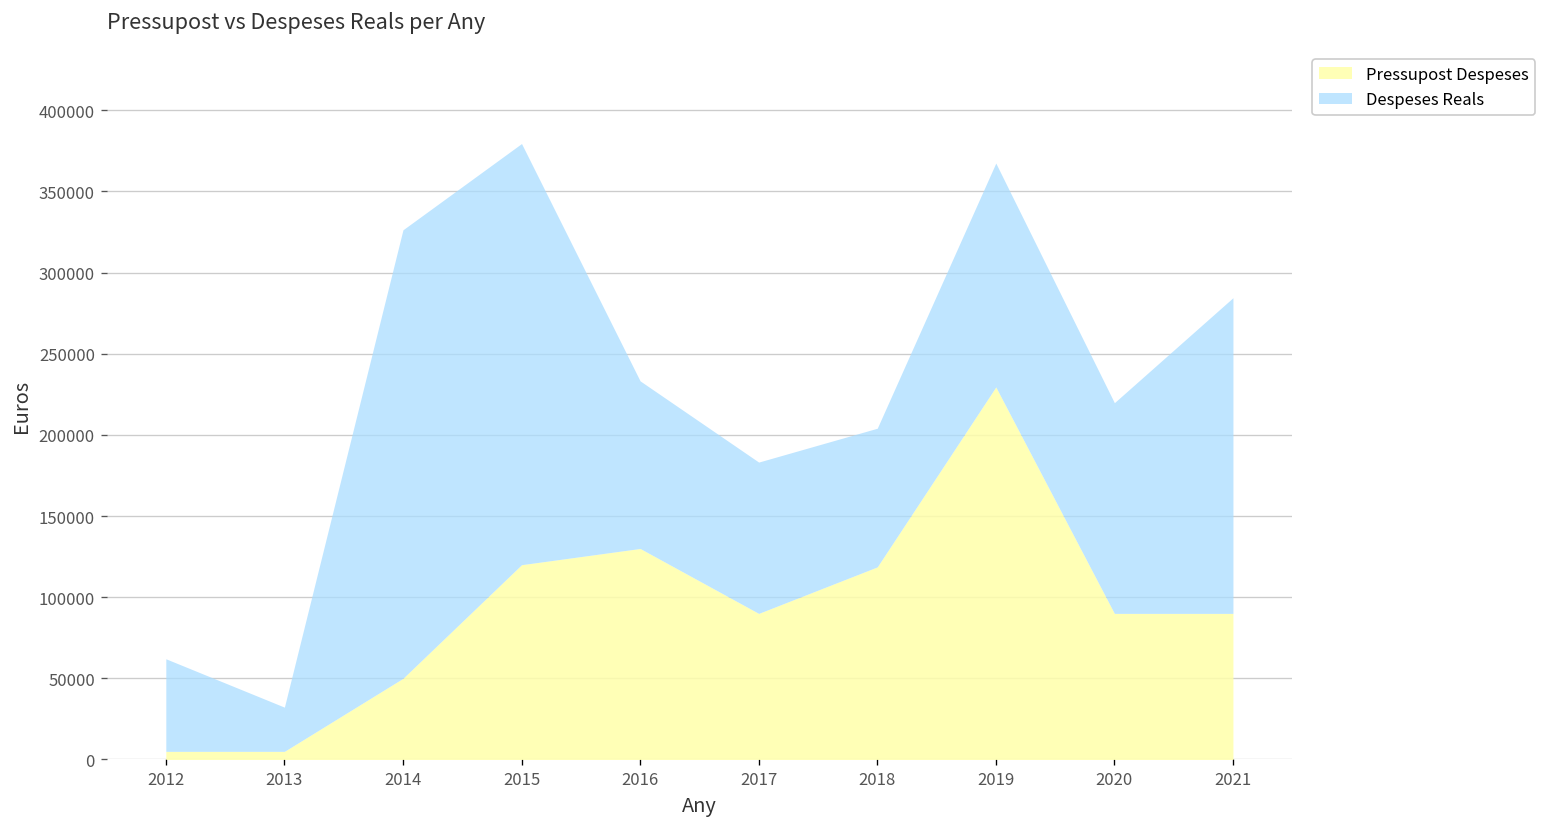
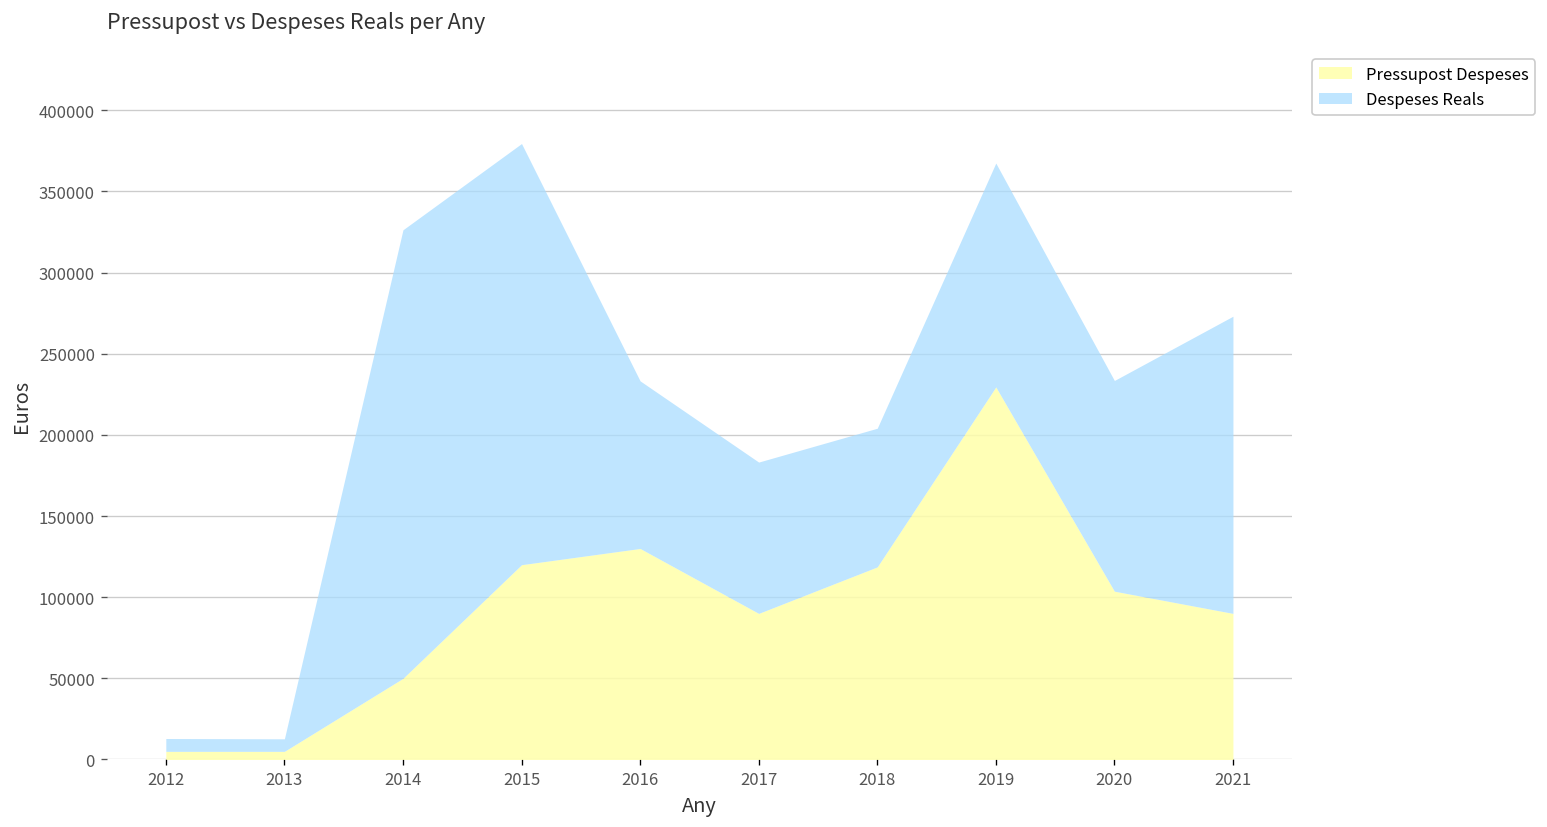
Despeses Reals, 2012: 57000 -> 8000
Despeses Reals, 2013: 27000 -> 8000
Pressupost Despeses, 2020: 90000 -> 104000
Despeses Reals, 2021: 194000 -> 183000
